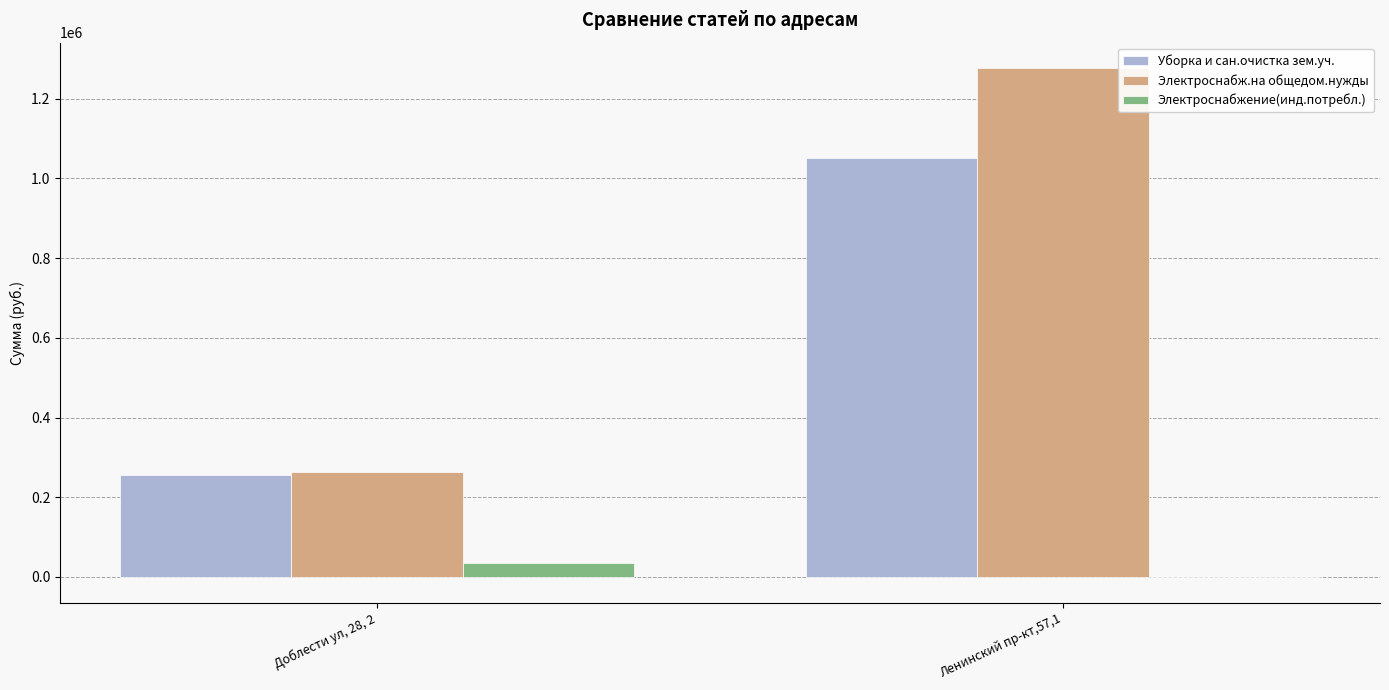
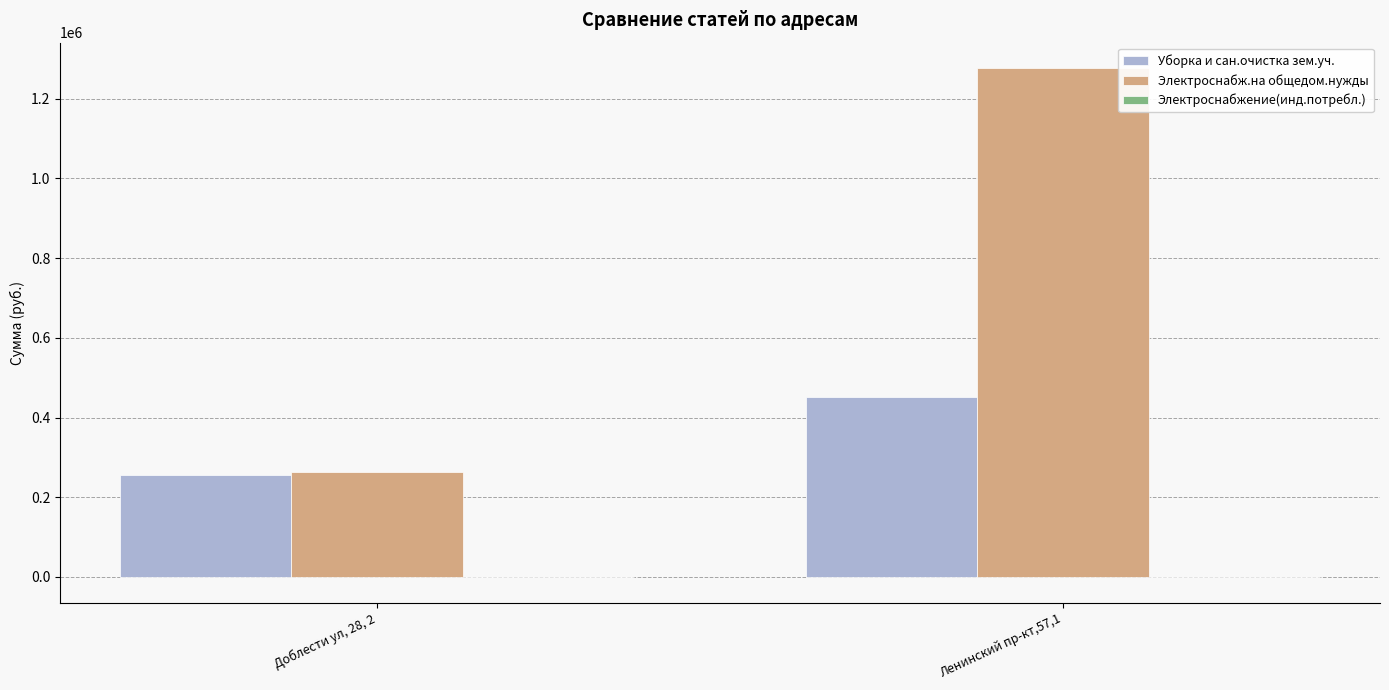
Электроснабжение(инд.потребл.), Доблести ул, 28, 2: 40000 -> 0
Уборка и сан.очистка зем.уч., Ленинский пр-кт,57,1: 1050000 -> 450000
